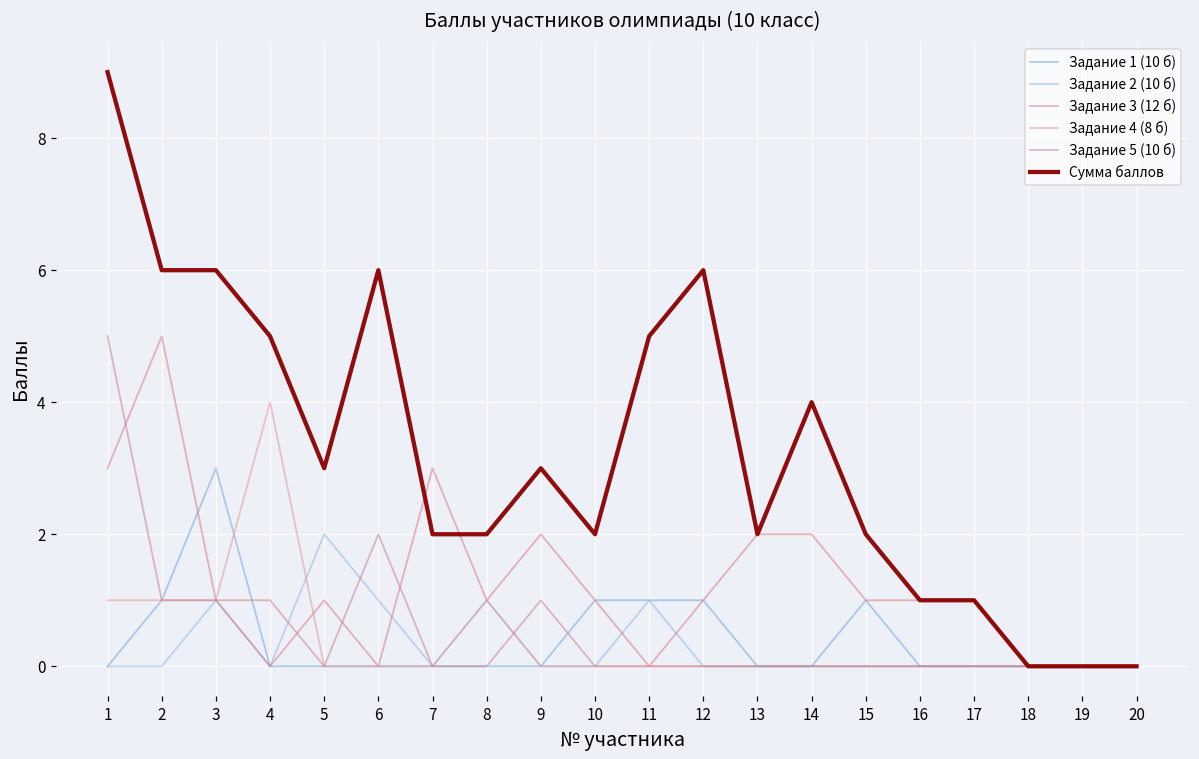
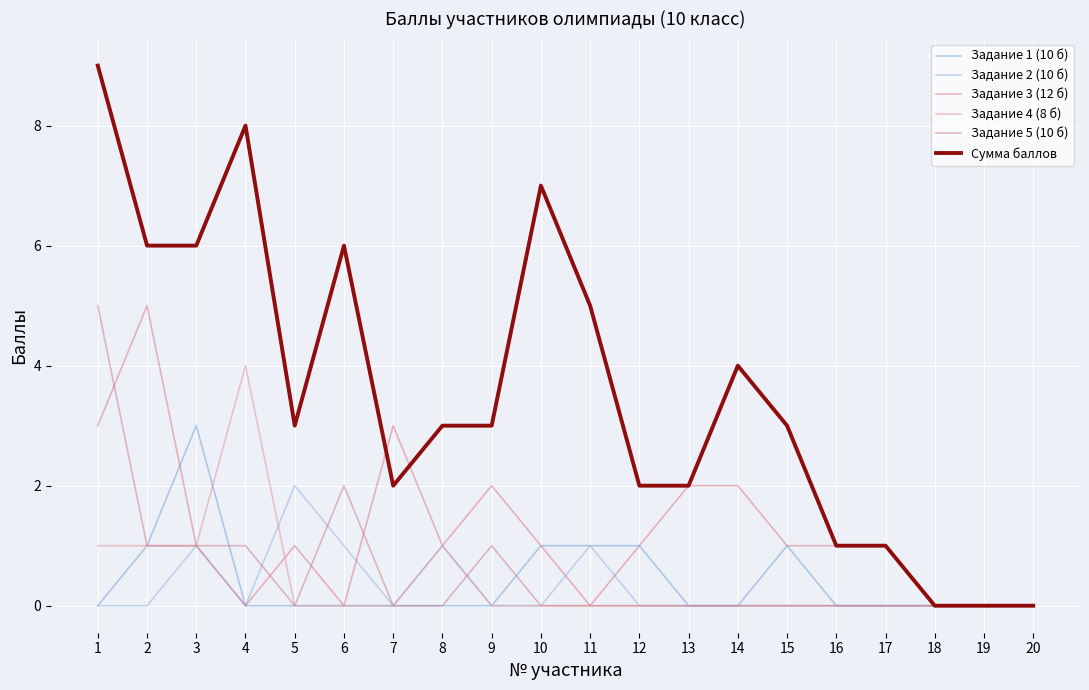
Сумма баллов, 4: 5 -> 8
Сумма баллов, 8: 2 -> 3
Сумма баллов, 10: 2 -> 7
Сумма баллов, 12: 6 -> 2
Сумма баллов, 15: 2 -> 3
